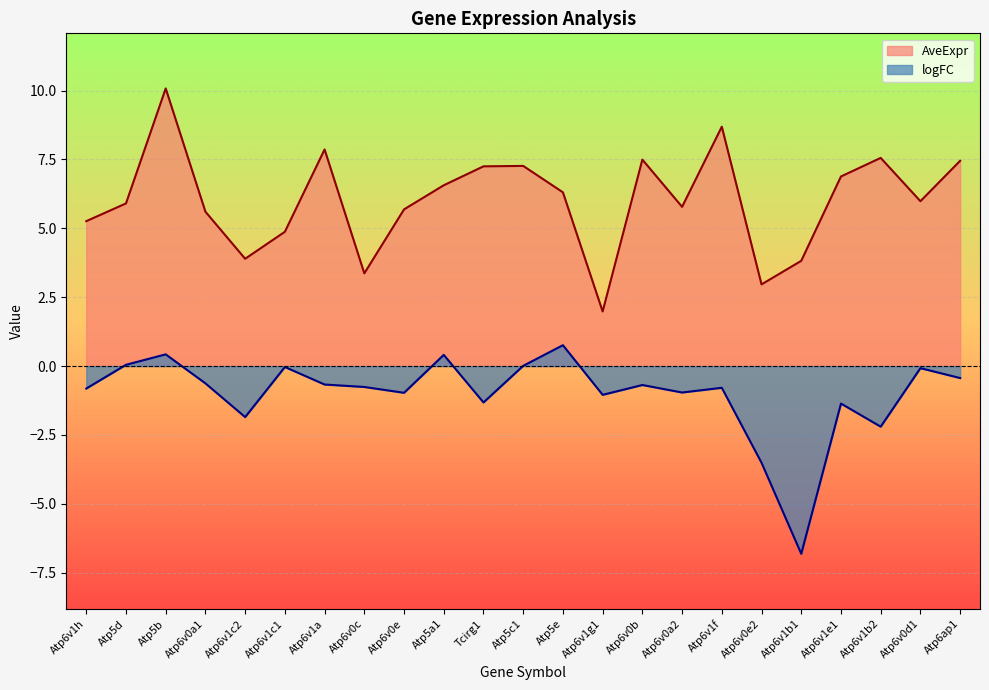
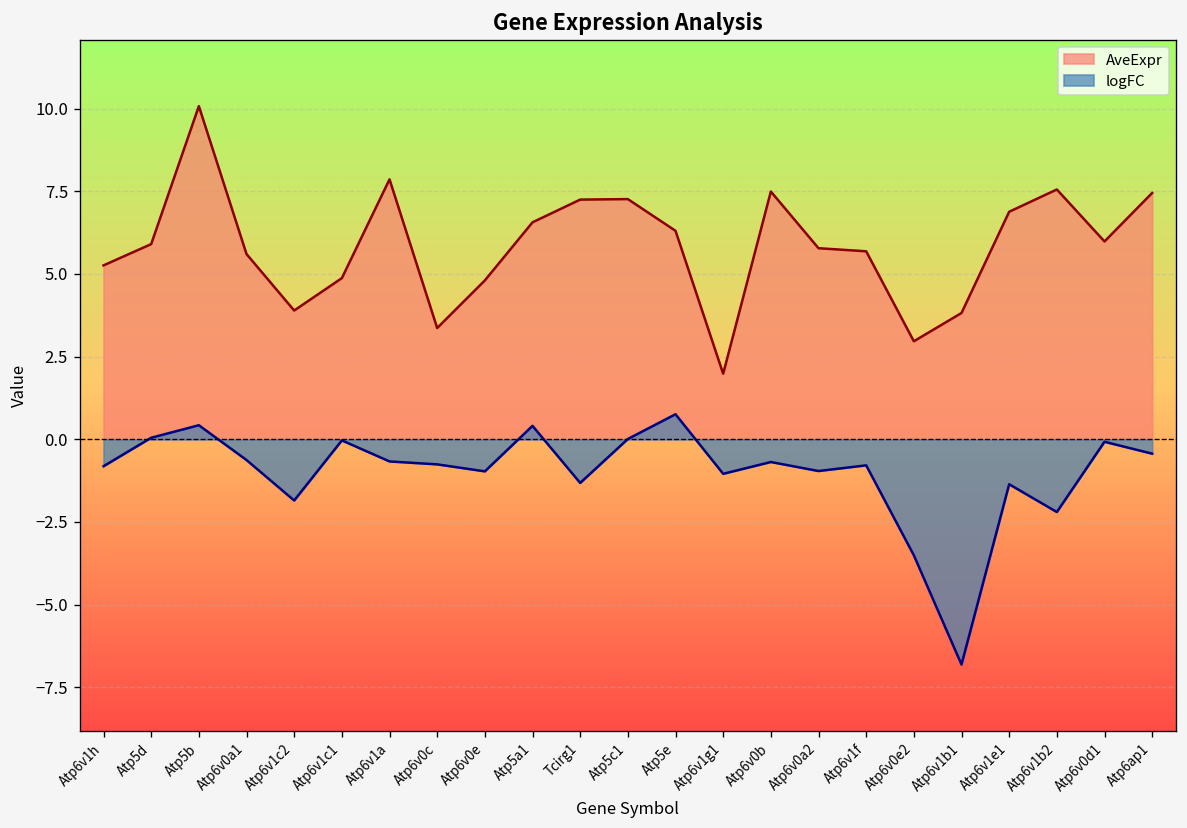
AveExpr, Atp6v0e: 5.7 -> 4.8
AveExpr, Atp6v1f: 8.7 -> 5.7
